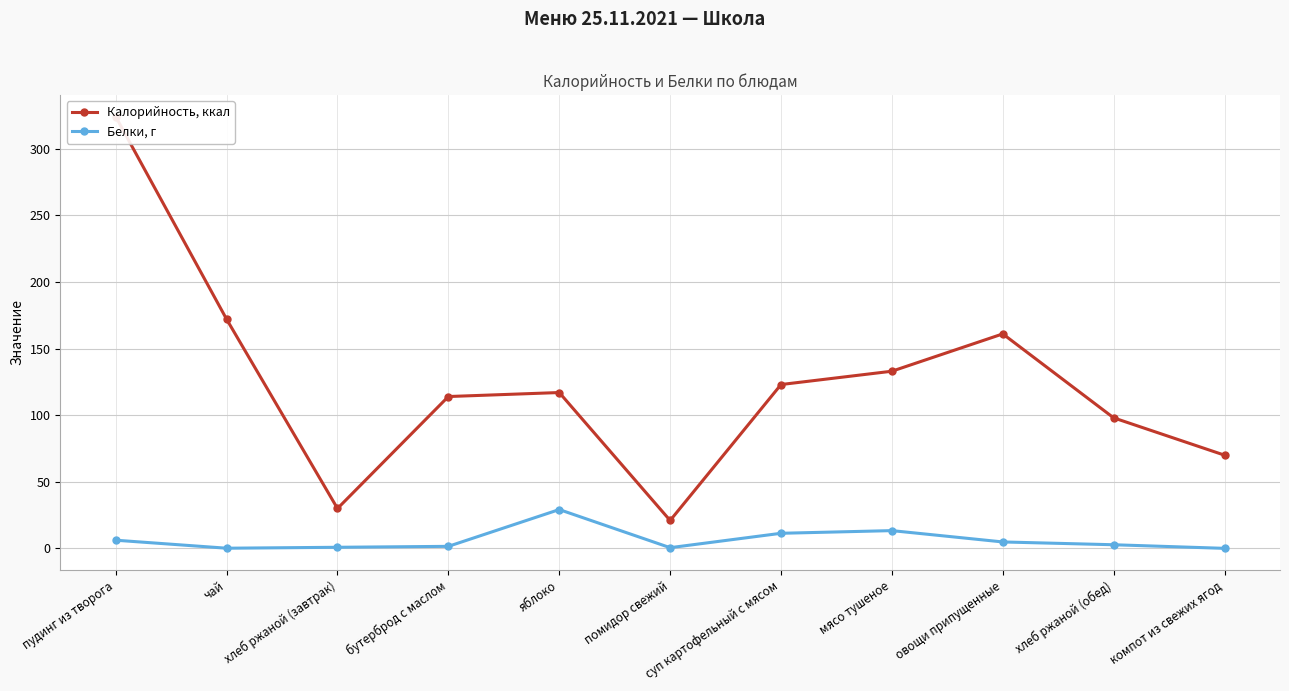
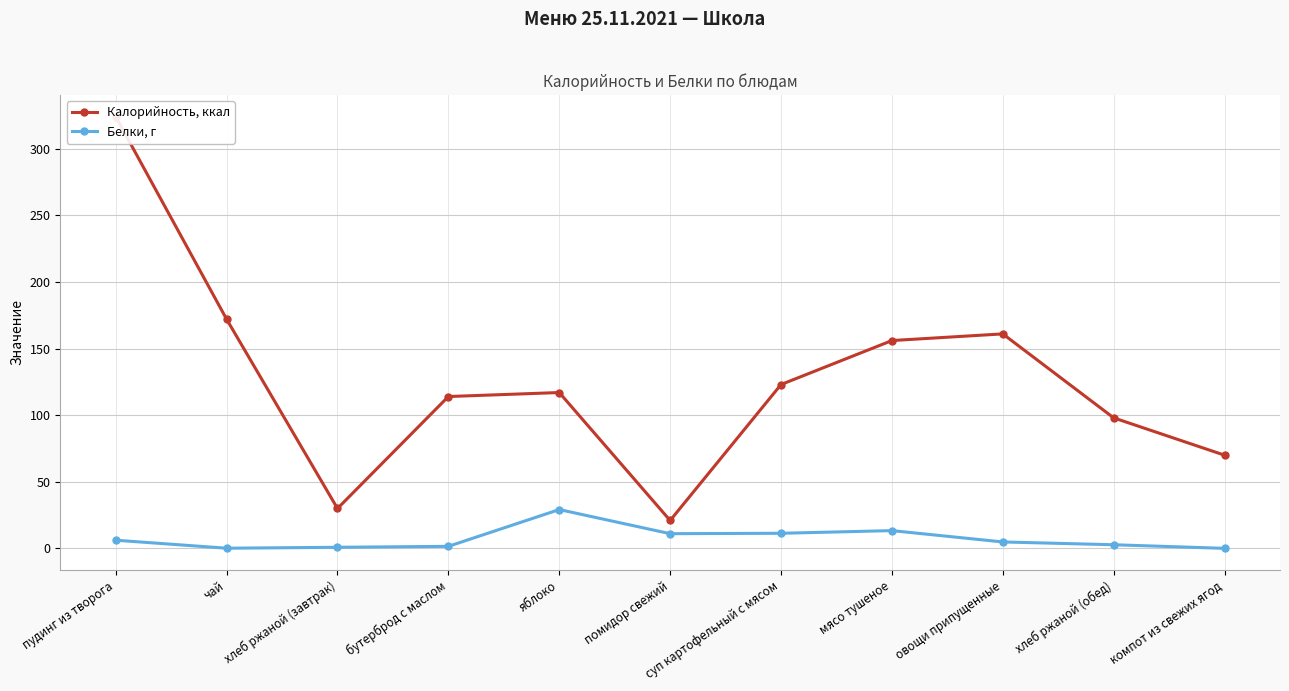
Белки, г, помидор свежий: 1 -> 11
Калорийность, ккал, мясо тушеное: 133 -> 156
